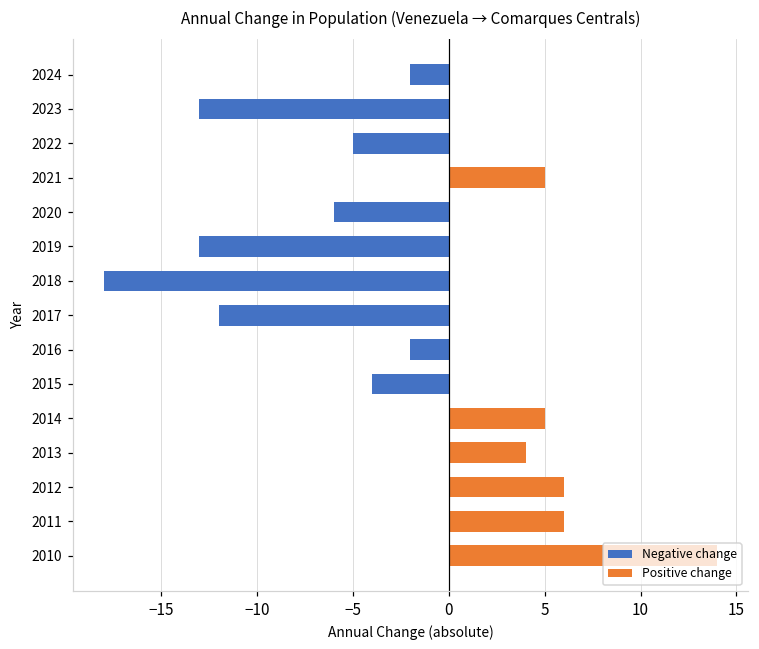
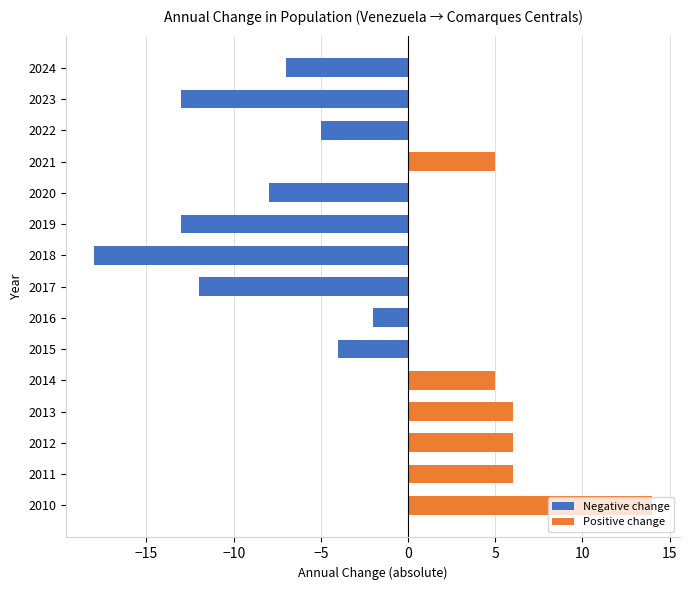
2024: -2 -> -7
2020: -6 -> -8
2013: 4 -> 6
